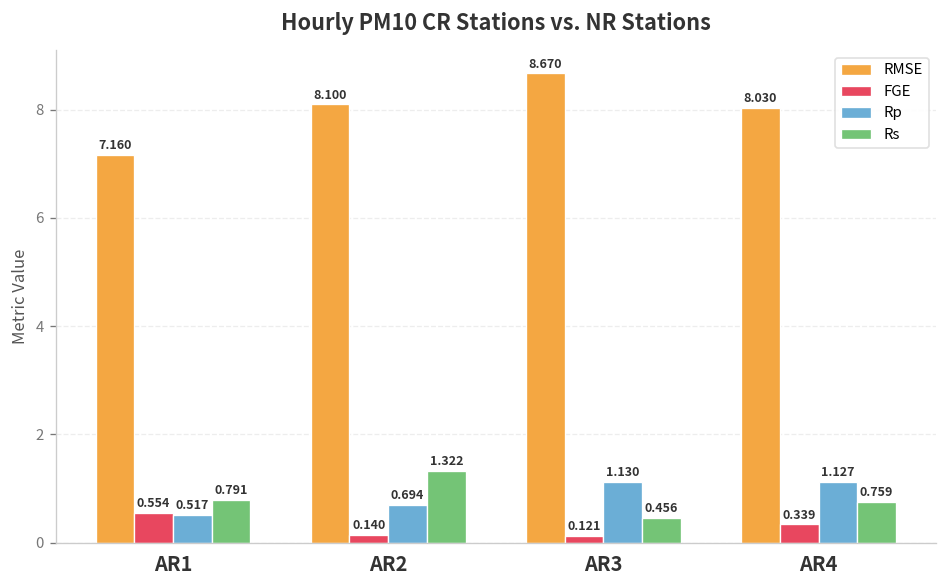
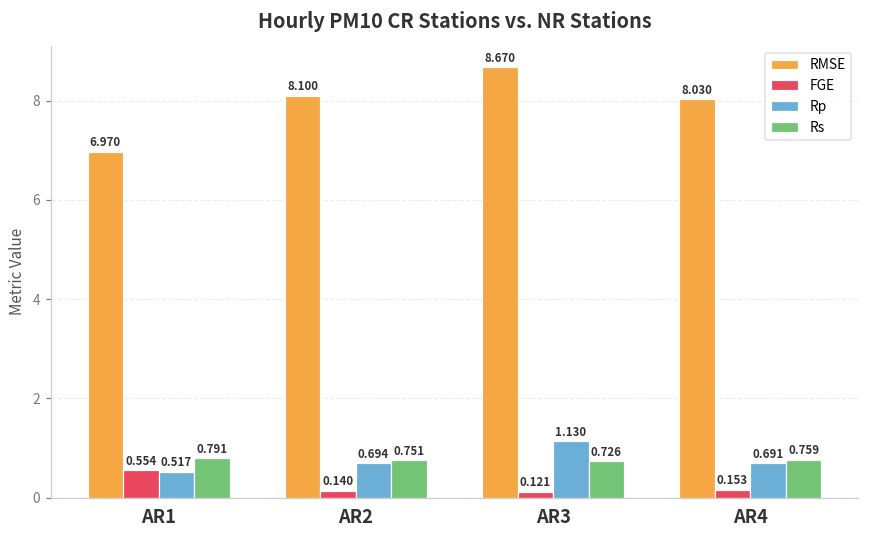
RMSE, AR1: 7.160 -> 6.970
Rs, AR2: 1.322 -> 0.751
Rs, AR3: 0.456 -> 0.726
FGE, AR4: 0.339 -> 0.153
Rp, AR4: 1.127 -> 0.691
